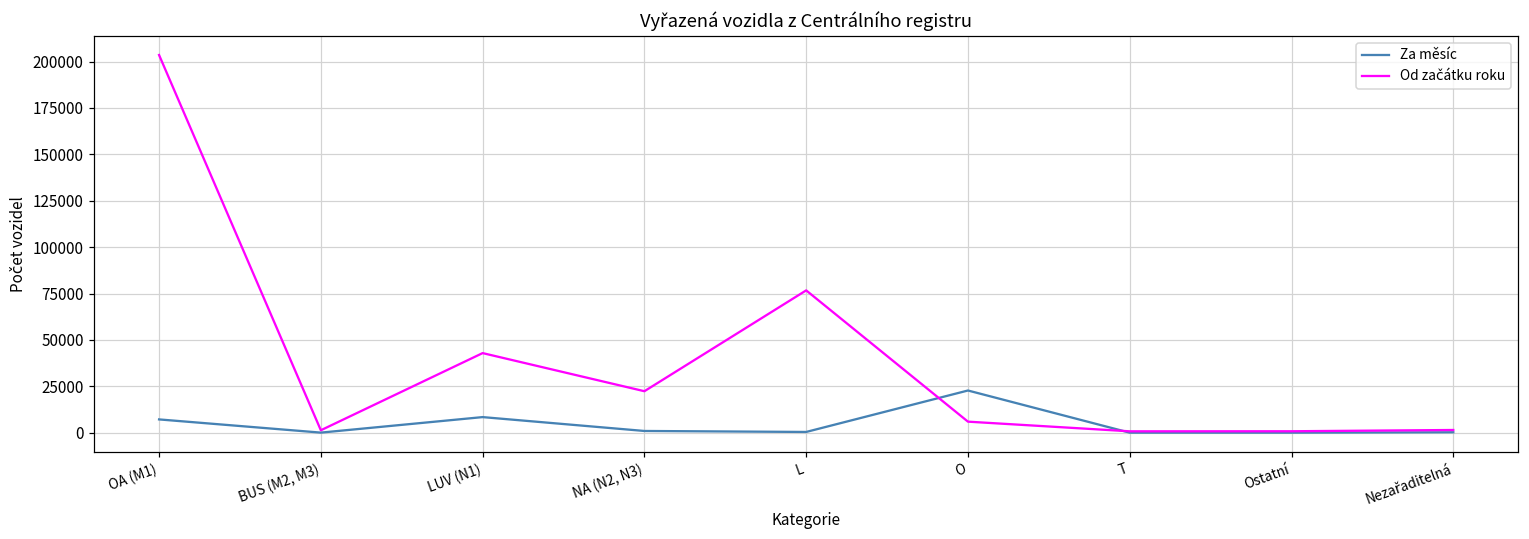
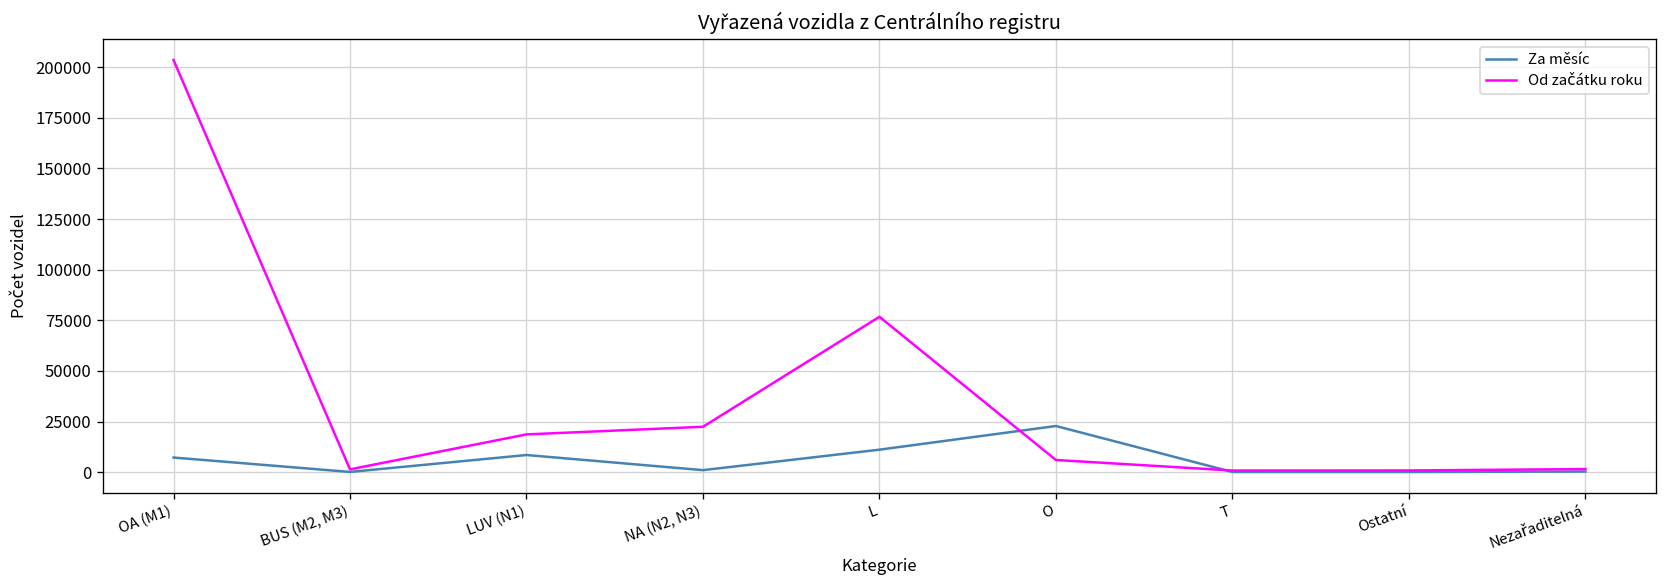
Od začátku roku, LUV (N1): 43000 -> 19000
Za měsíc, L: 0 -> 11000
